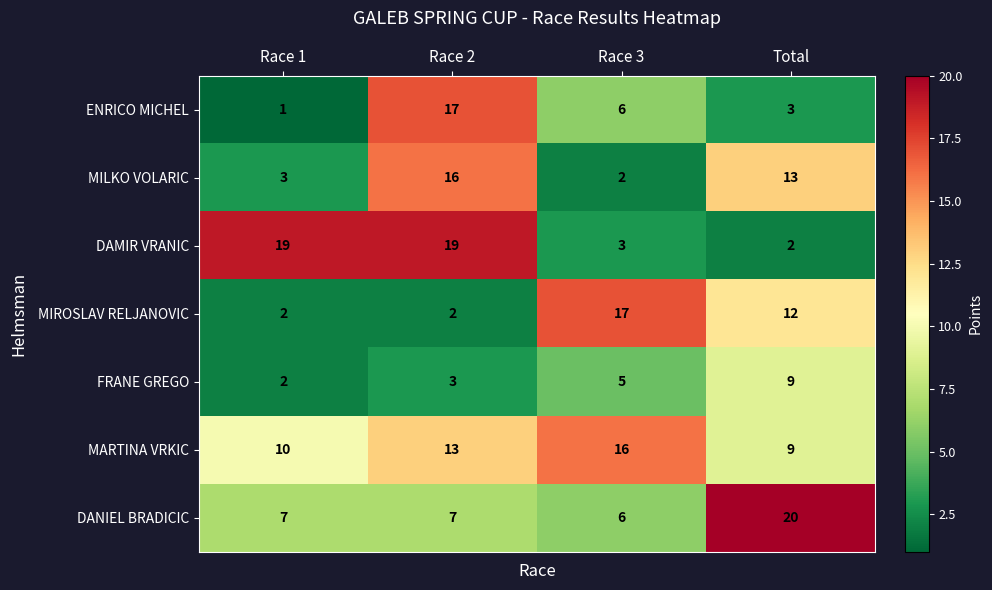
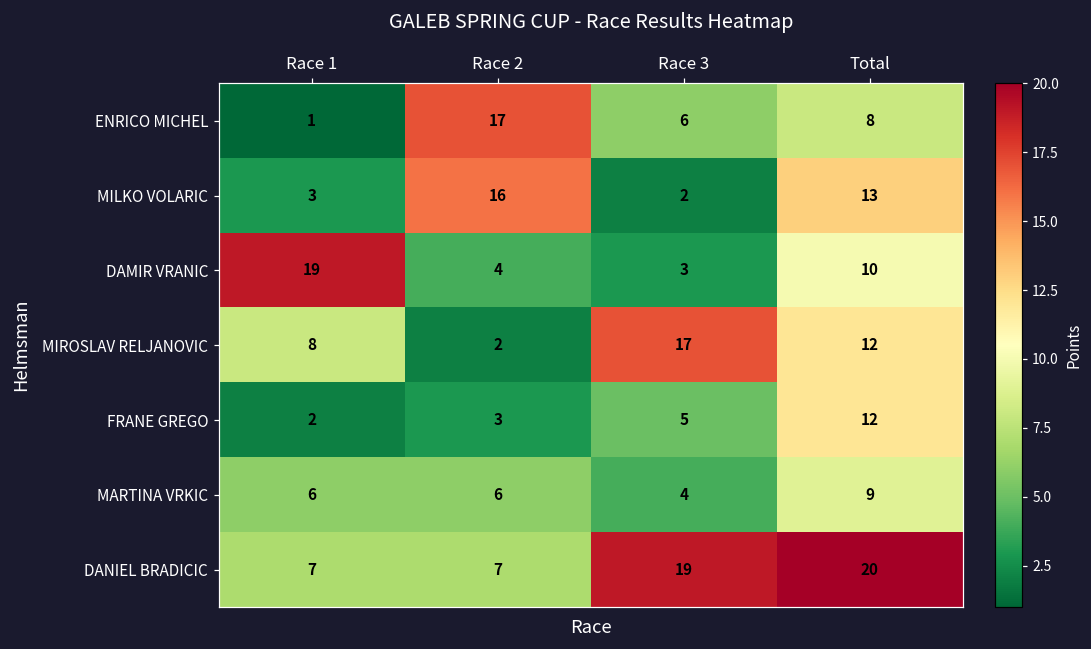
ENRICO MICHEL, Total: 3 -> 8
DAMIR VRANIC, Race 2: 19 -> 4
DAMIR VRANIC, Total: 2 -> 10
MIROSLAV RELJANOVIC, Race 1: 2 -> 8
FRANE GREGO, Total: 9 -> 12
MARTINA VRKIC, Race 1: 10 -> 6
MARTINA VRKIC, Race 2: 13 -> 6
MARTINA VRKIC, Race 3: 16 -> 4
DANIEL BRADICIC, Race 3: 6 -> 19
